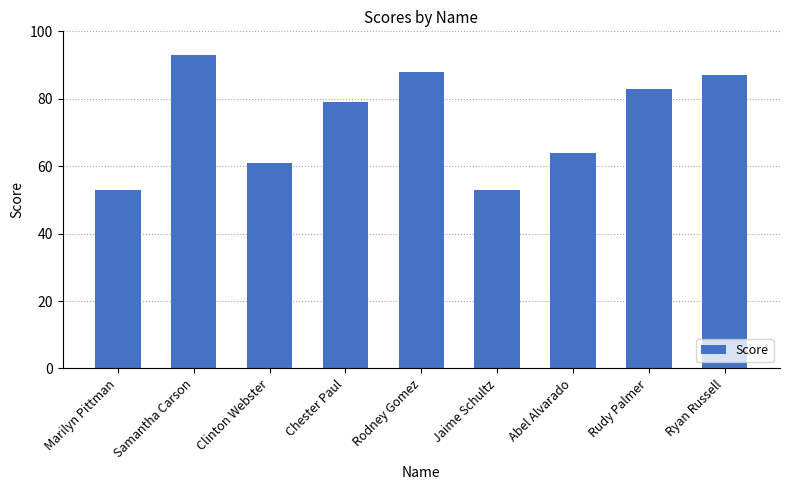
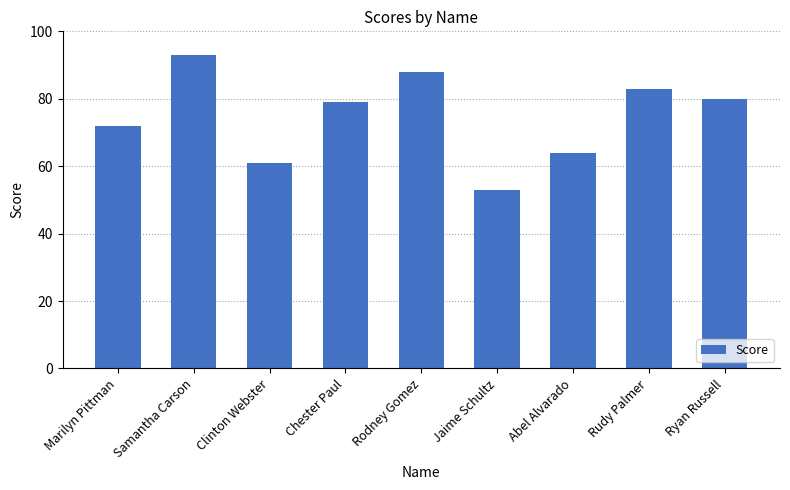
Marilyn Pittman: 53 -> 72
Ryan Russell: 87 -> 80
